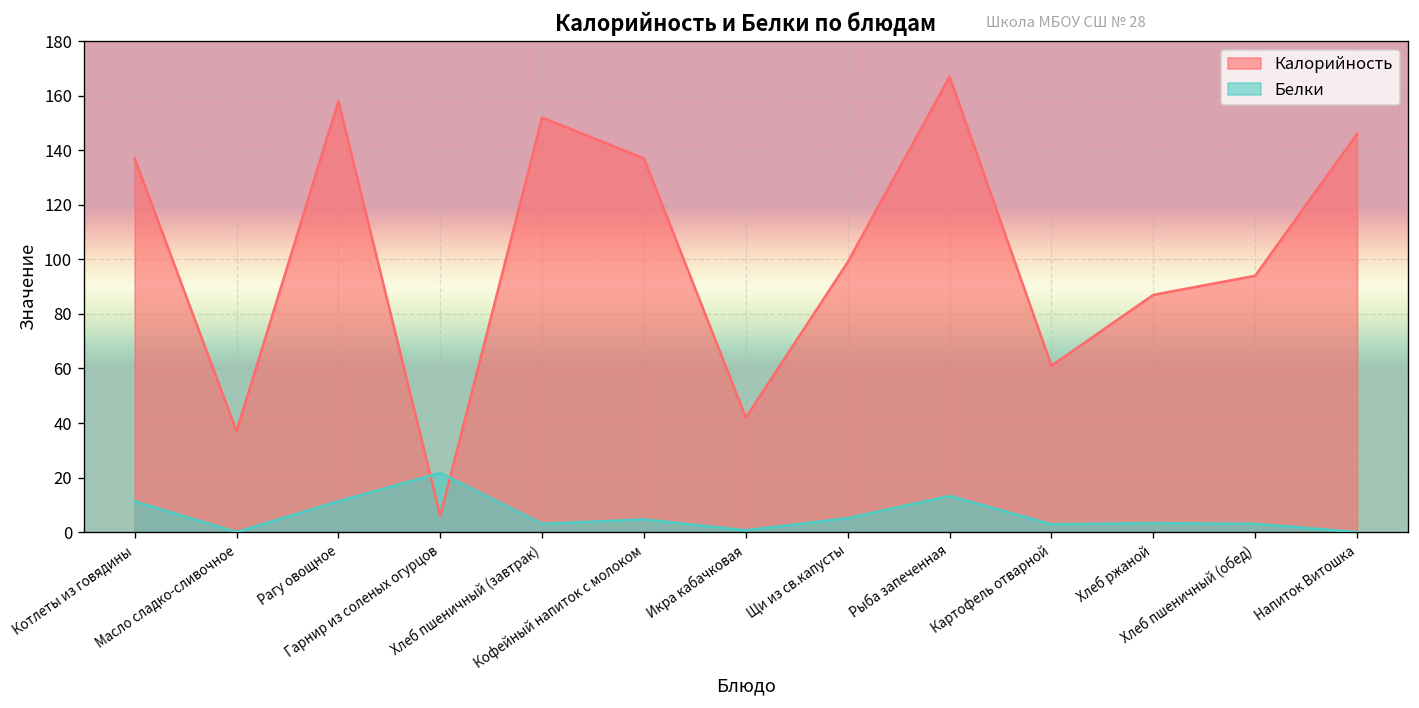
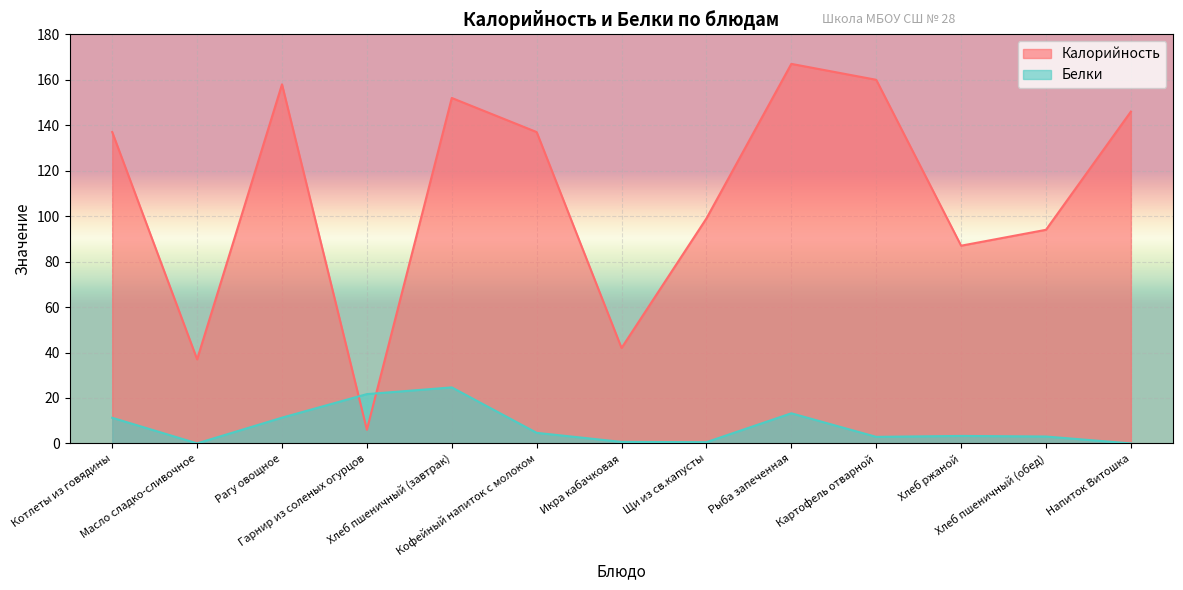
Белки, Хлеб пшеничный (завтрак): 3 -> 25
Белки, Щи из св.капусты: 5 -> 1
Калорийность, Картофель отварной: 61 -> 160
